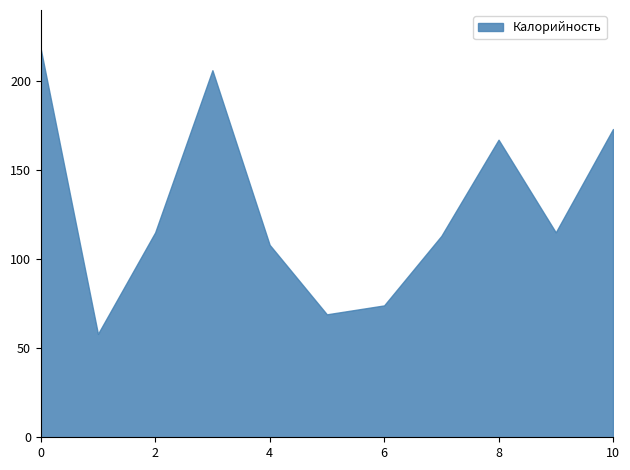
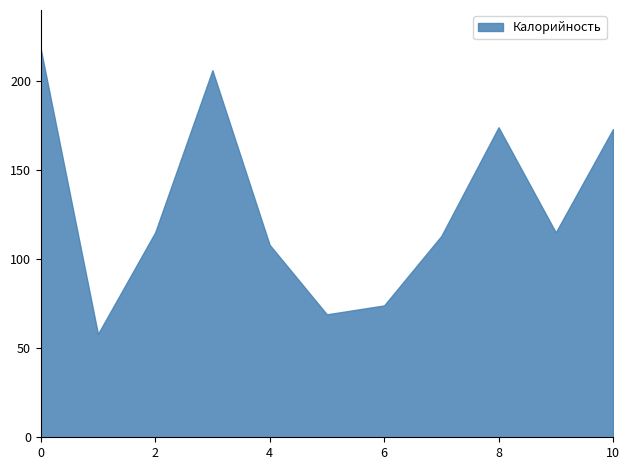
8: 167 -> 174
